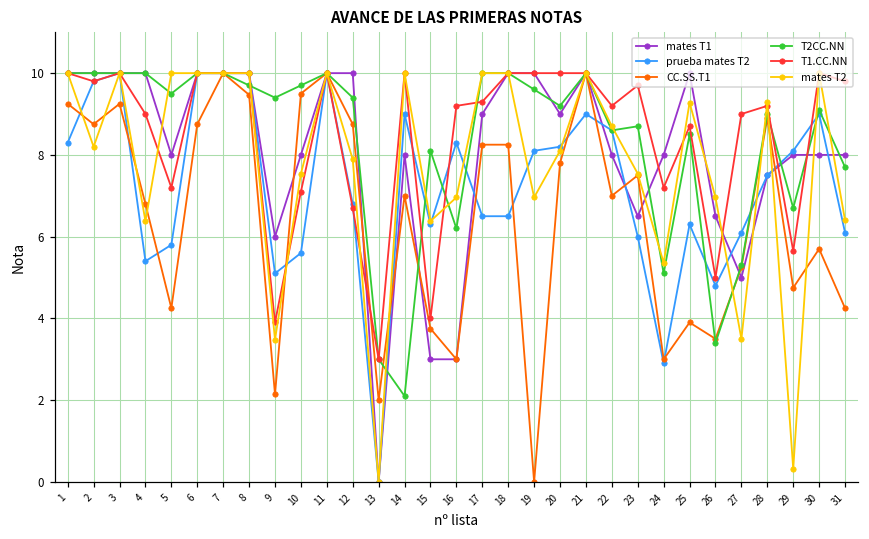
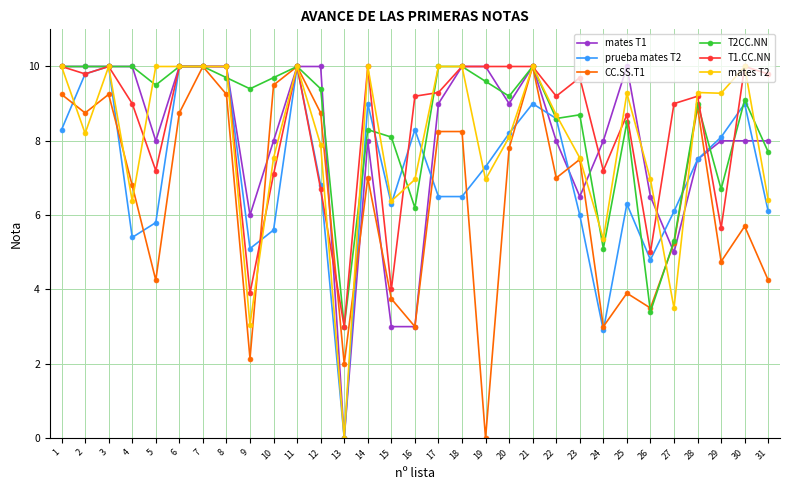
CC.SS.T1, 8: 9.5 -> 9.3
mates T2, 9: 3.5 -> 3.1
T2CC.NN, 14: 2.1 -> 8.3
prueba mates T2, 19: 8.1 -> 7.3
mates T2, 29: 0.3 -> 9.3
